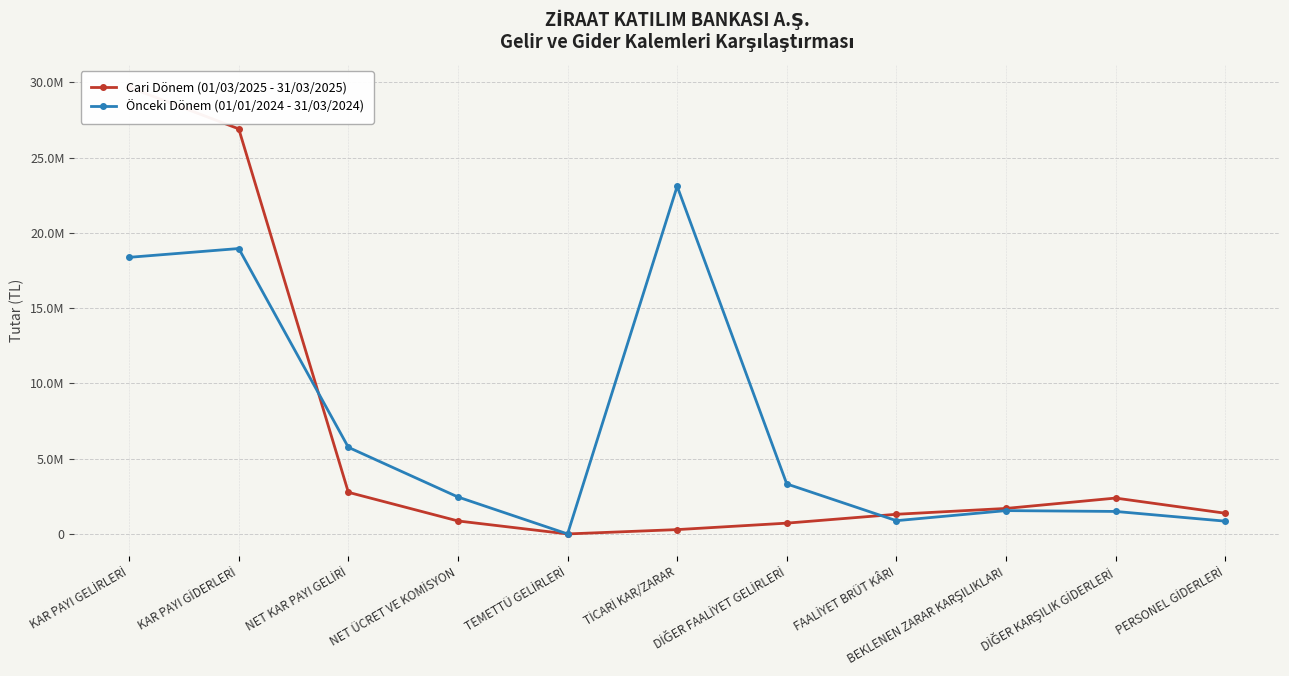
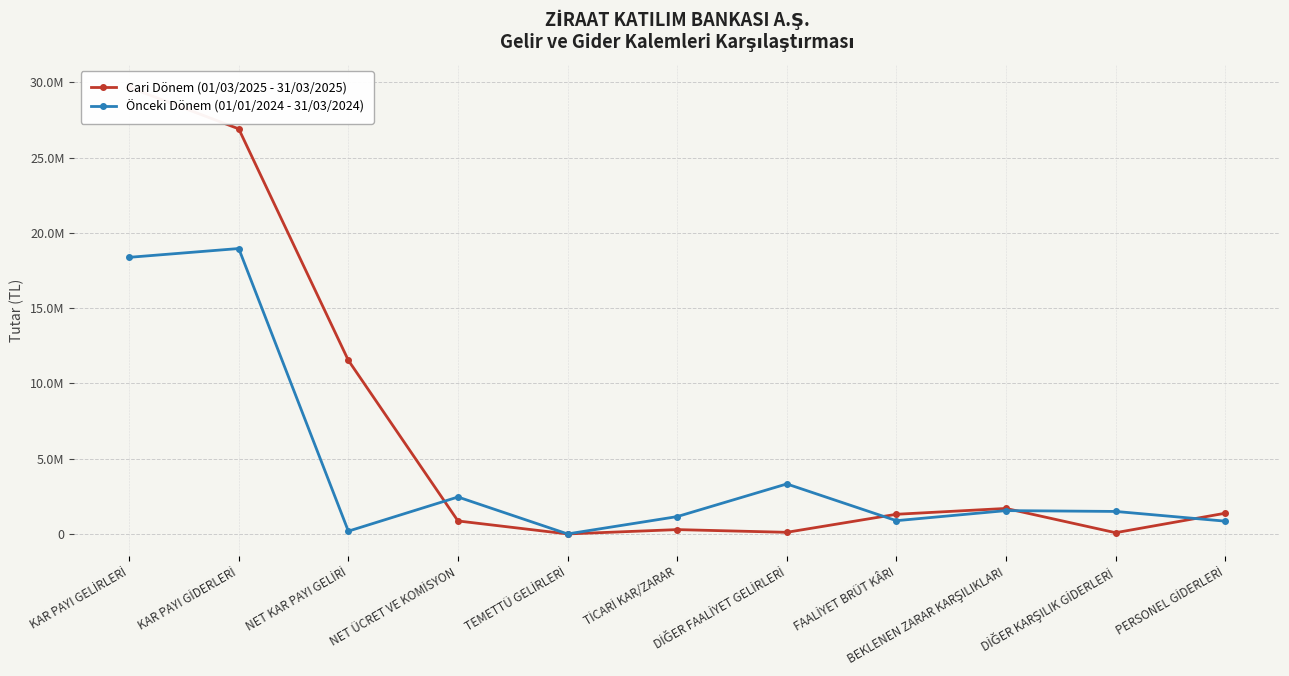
Cari Dönem (01/03/2025 - 31/03/2025), NET KAR PAYI GELİRİ: 2800000 -> 11500000
Önceki Dönem (01/01/2024 - 31/03/2024), NET KAR PAYI GELİRİ: 5800000 -> 200000
Önceki Dönem (01/01/2024 - 31/03/2024), TİCARİ KAR/ZARAR: 23100000 -> 1200000
Cari Dönem (01/03/2025 - 31/03/2025), DİĞER FAALİYET GELİRLERİ: 700000 -> 100000
Cari Dönem (01/03/2025 - 31/03/2025), DİĞER KARŞILIK GİDERLERİ: 2400000 -> 100000
